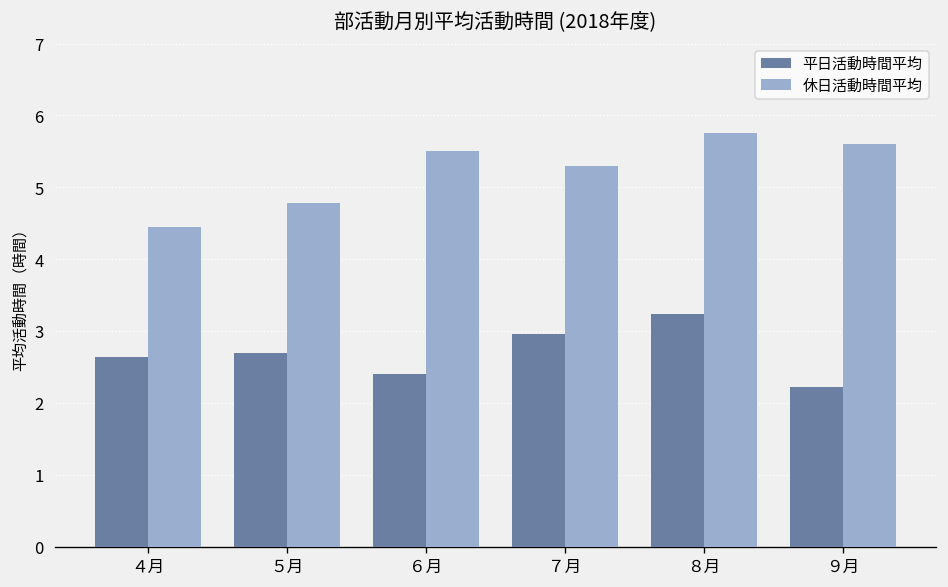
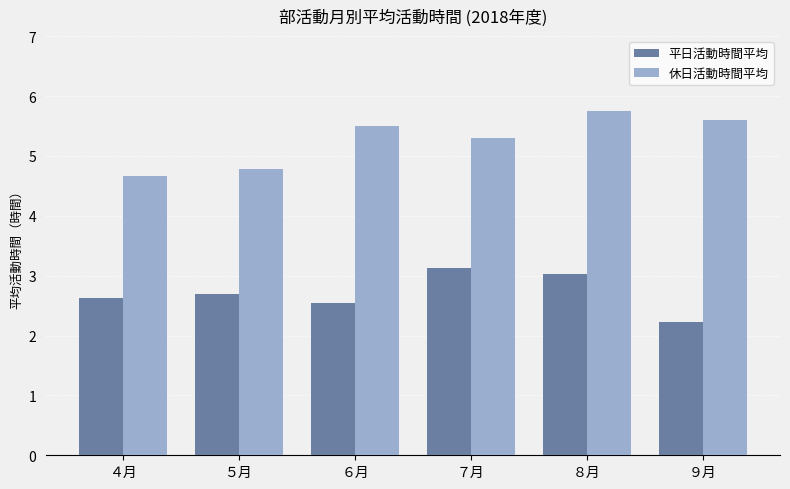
休日活動時間平均, ４月: 4.4 -> 4.7
平日活動時間平均, ６月: 2.4 -> 2.5
平日活動時間平均, ７月: 3.0 -> 3.1
平日活動時間平均, ８月: 3.2 -> 3.0
